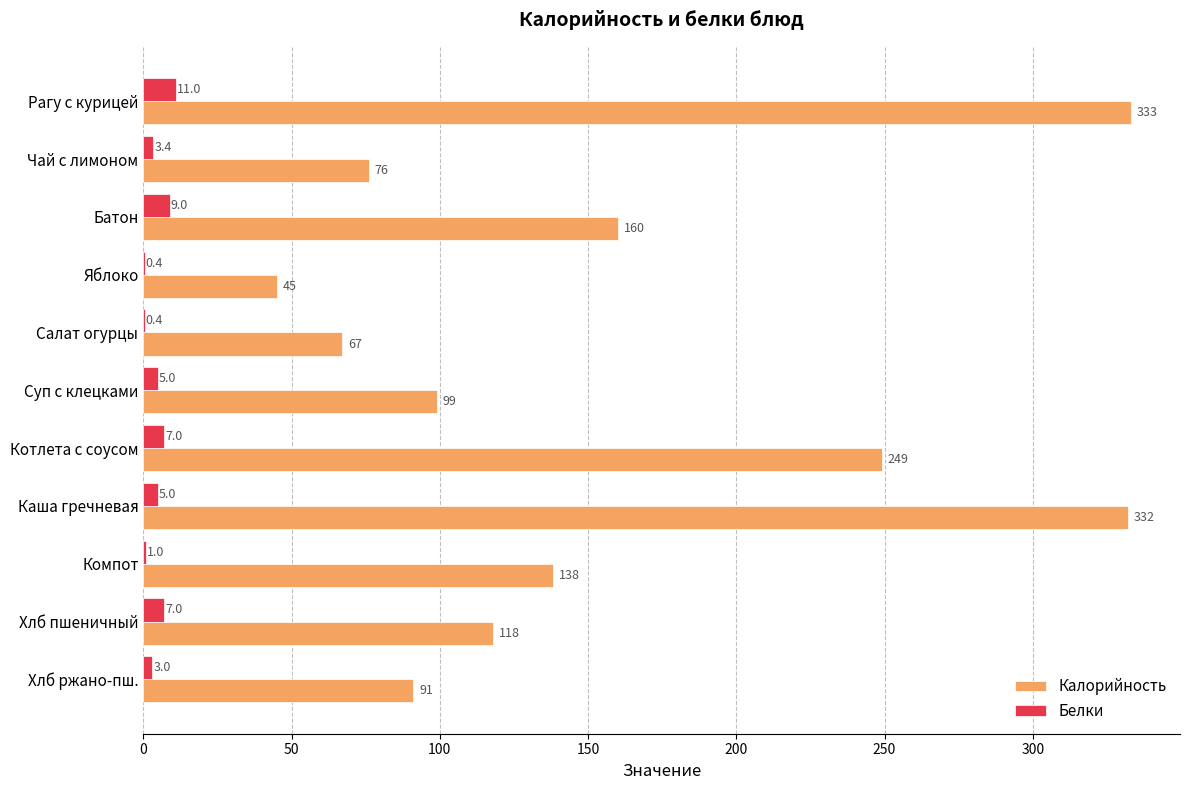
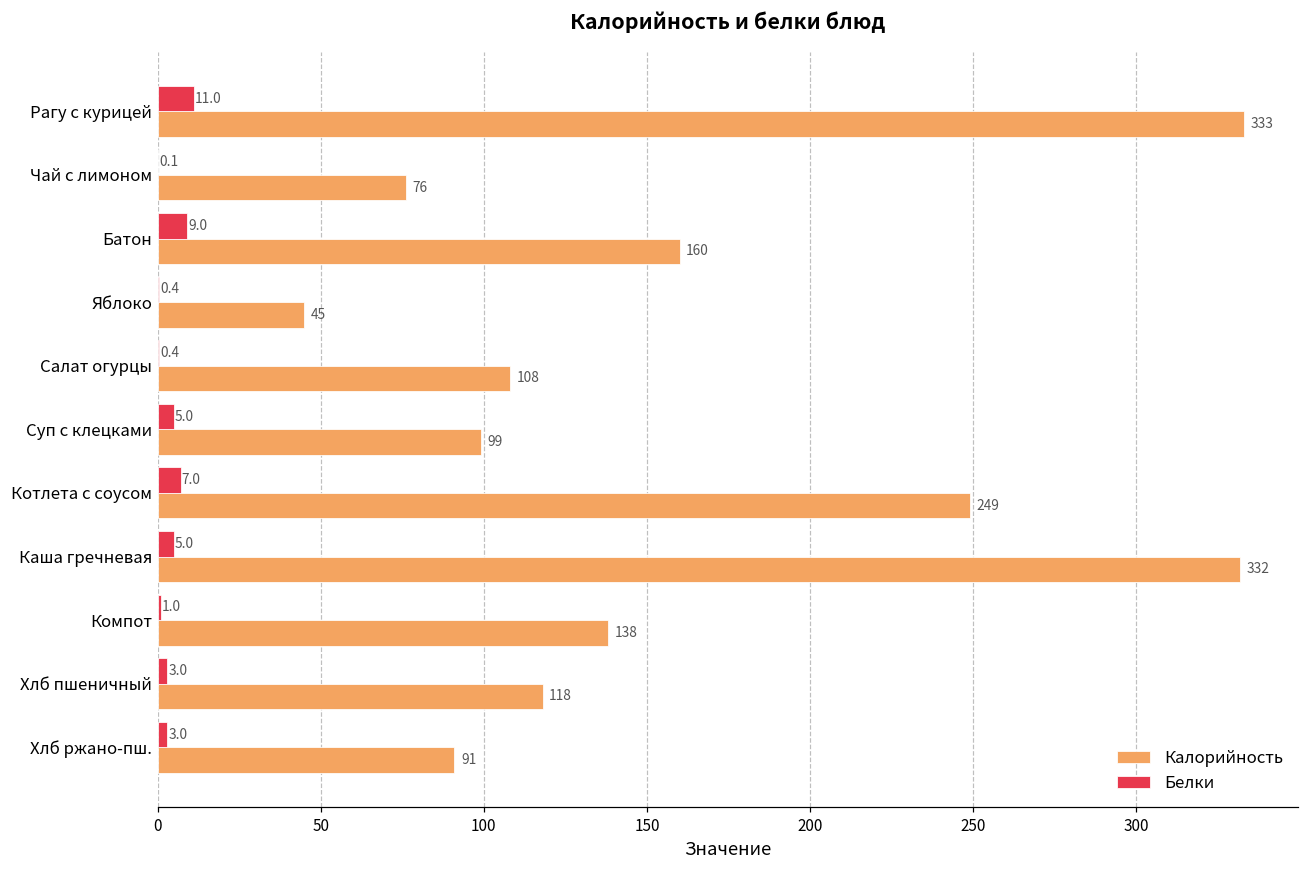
Белки, Чай с лимоном: 3.4 -> 0.1
Калорийность, Салат огурцы: 67 -> 108
Белки, Хлб пшеничный: 7.0 -> 3.0
